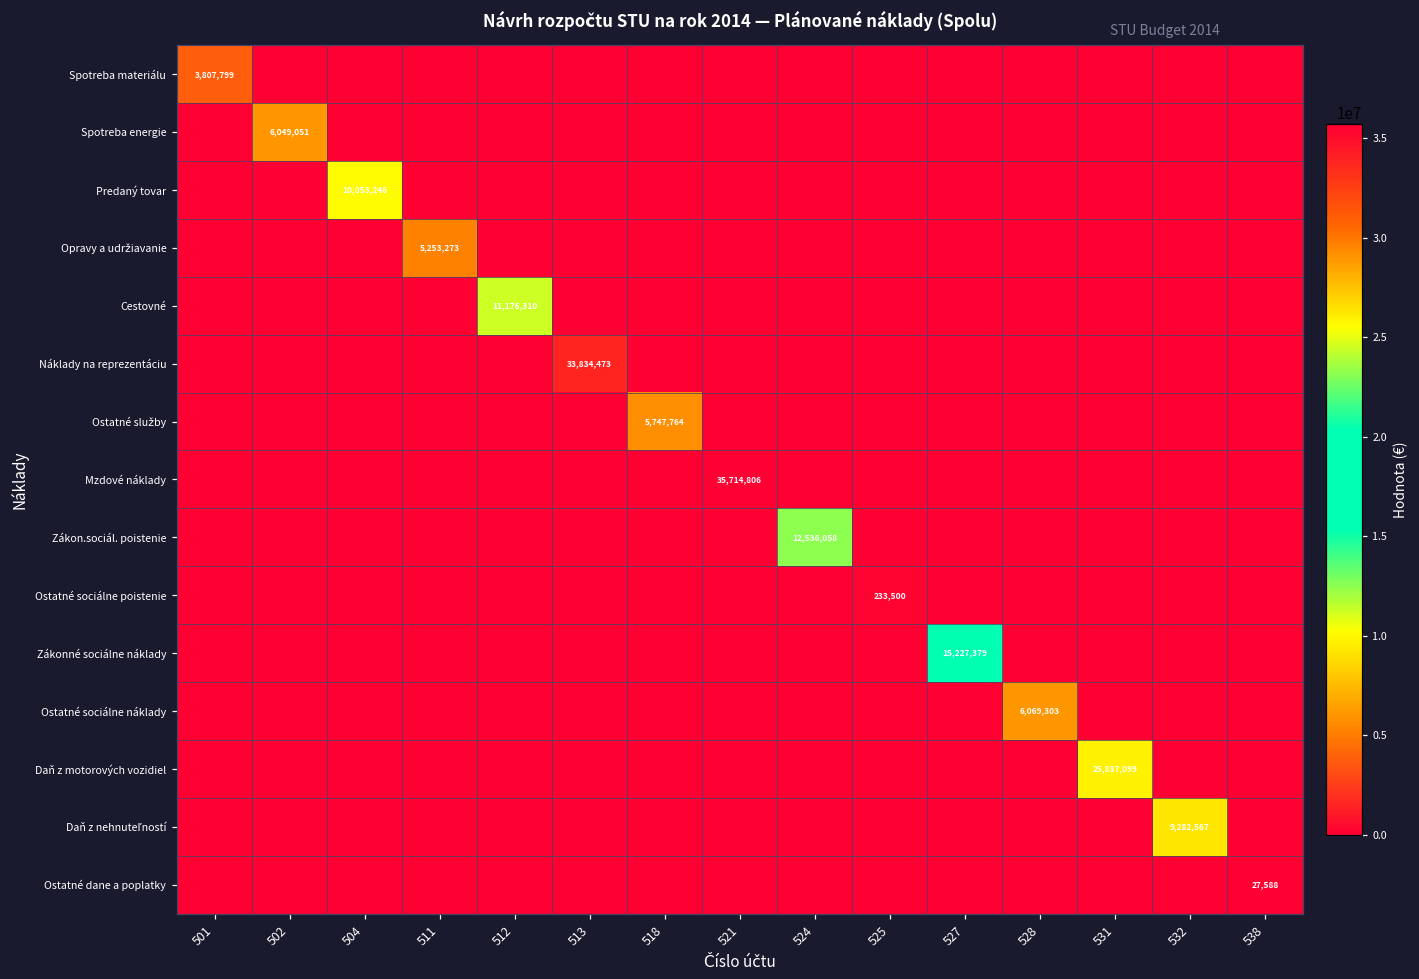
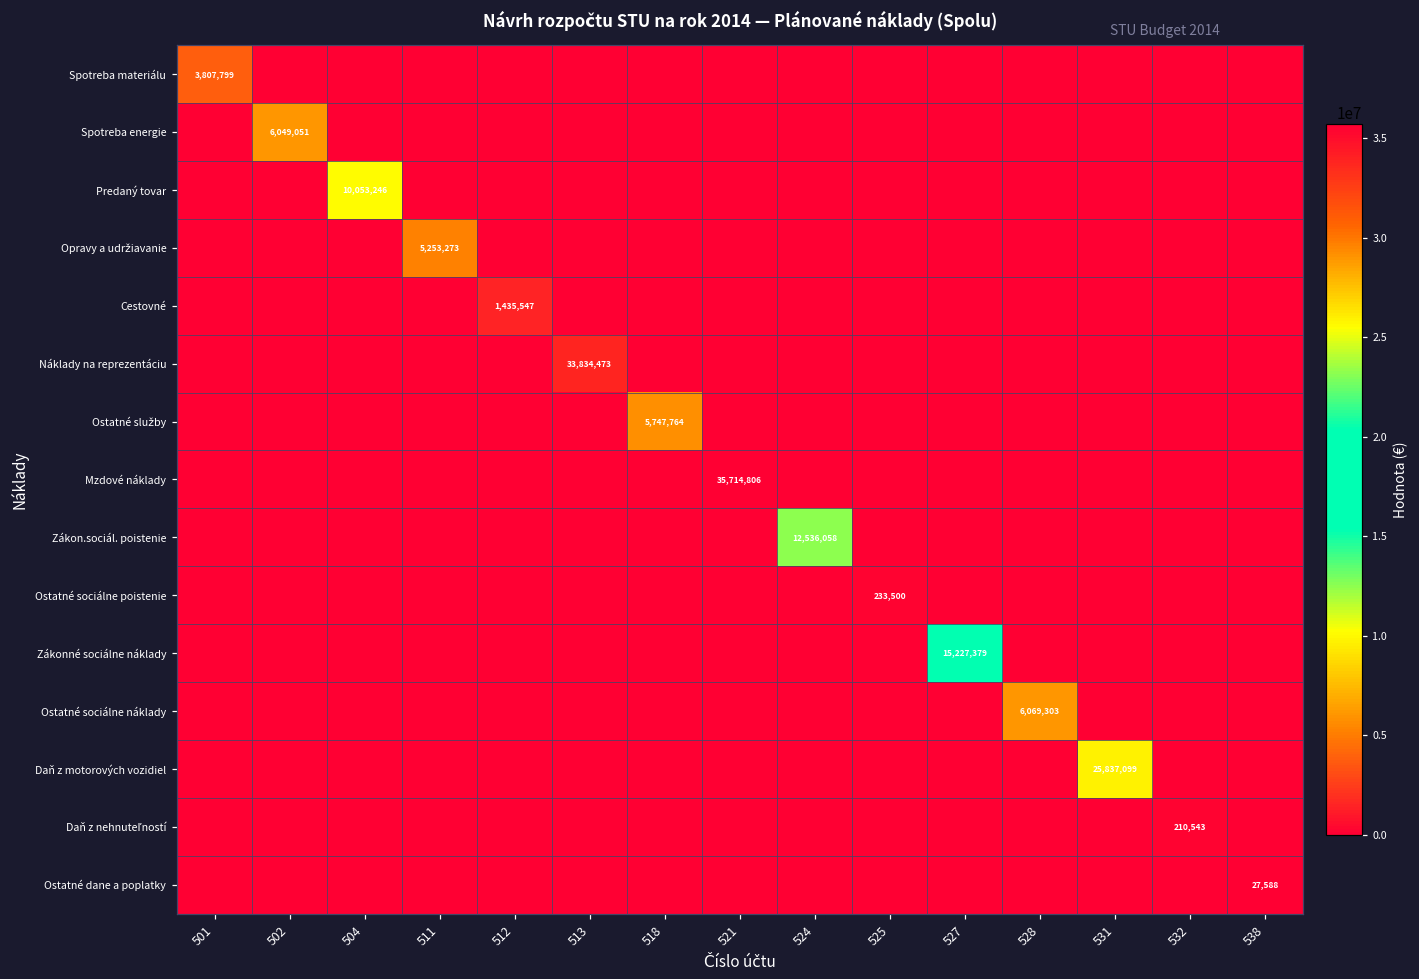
Cestovné, 512: 11,176,310 -> 1,435,547
Daň z nehnuteľností, 532: 9,282,567 -> 210,543
